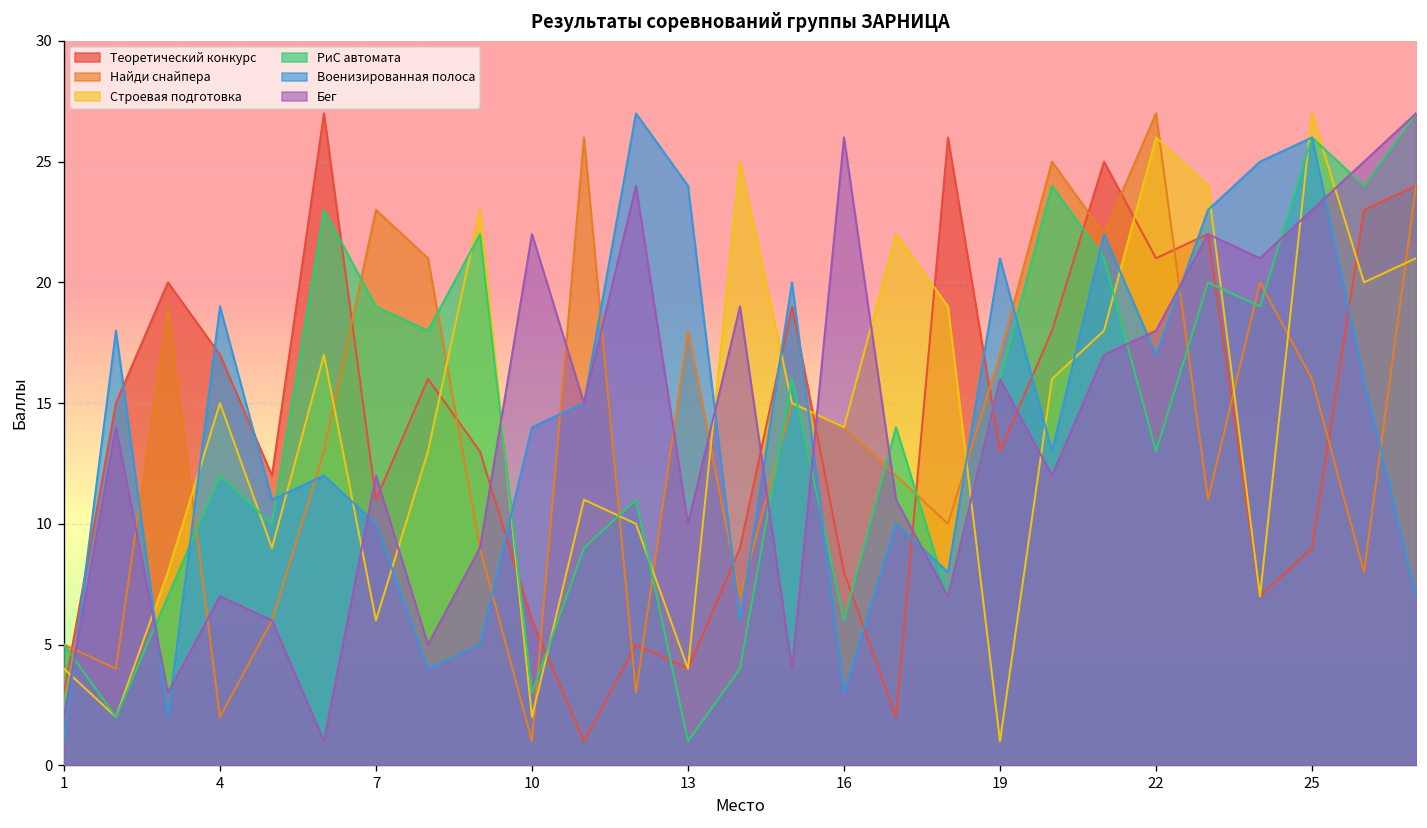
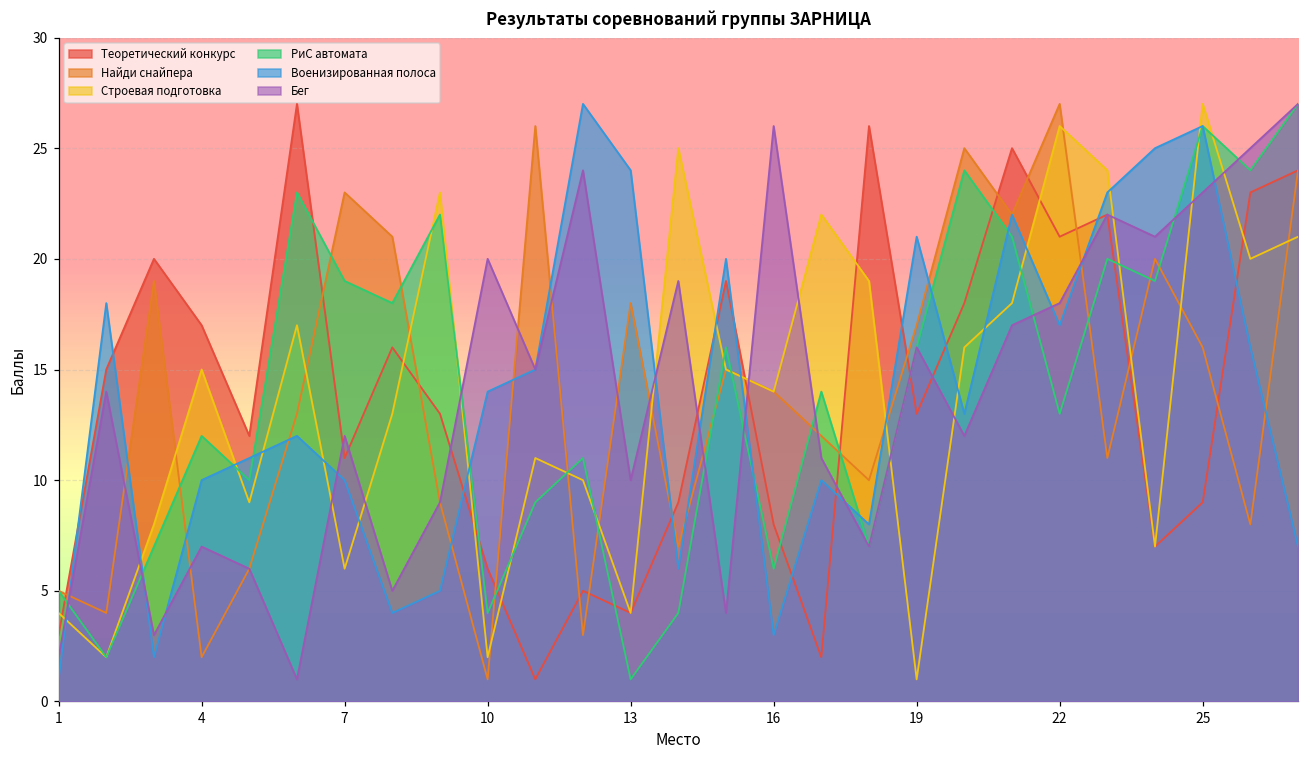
Военизированная полоса, 4: 19 -> 10
РиС автомата, 10: 3 -> 4
Бег, 10: 22 -> 20
